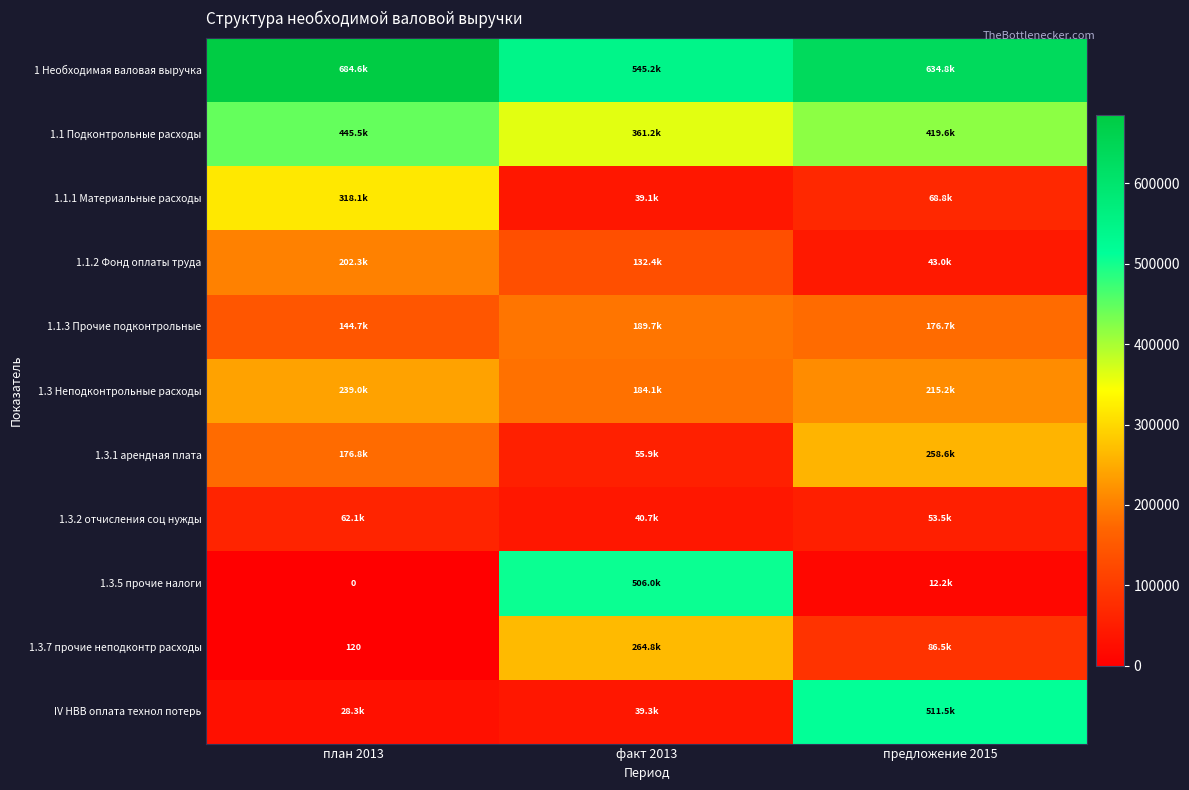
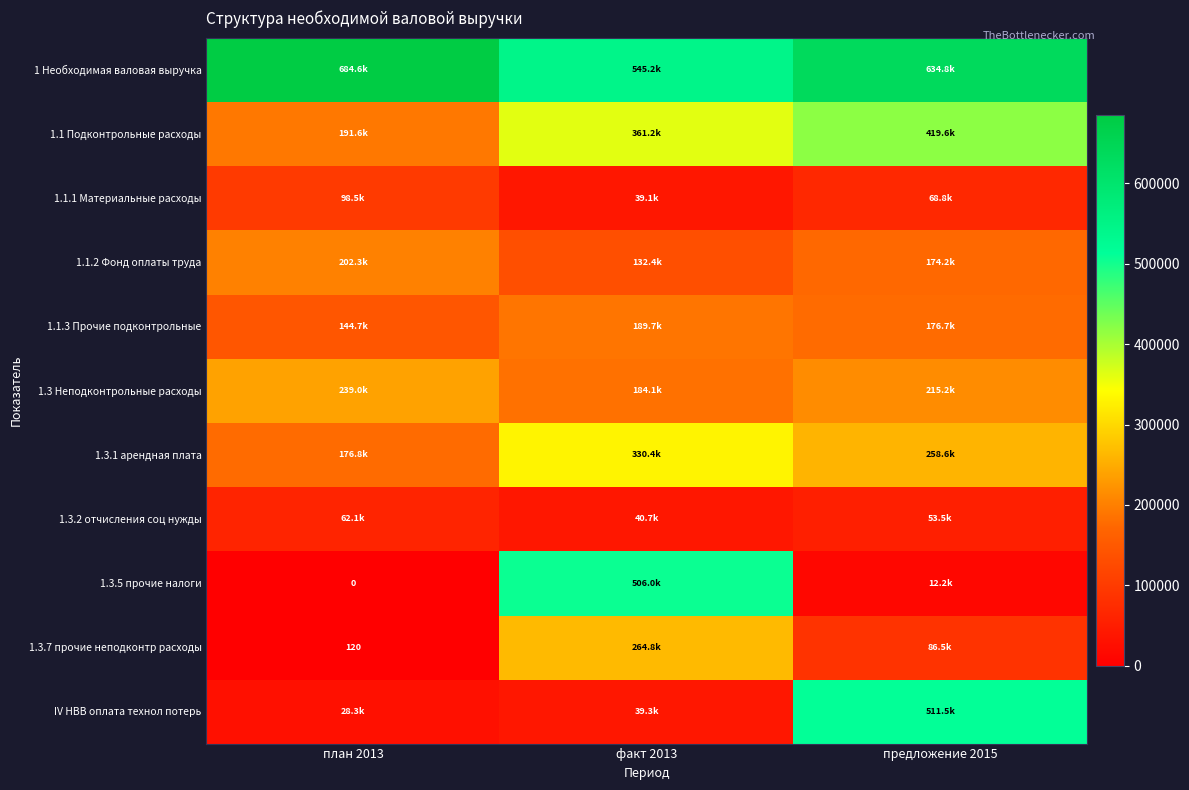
1.1 Подконтрольные расходы, план 2013: 445.5k -> 191.6k
1.1.1 Материальные расходы, план 2013: 318.1k -> 98.5k
1.1.2 Фонд оплаты труда, предложение 2015: 43.0k -> 174.2k
1.3.1 арендная плата, факт 2013: 55.9k -> 330.4k
